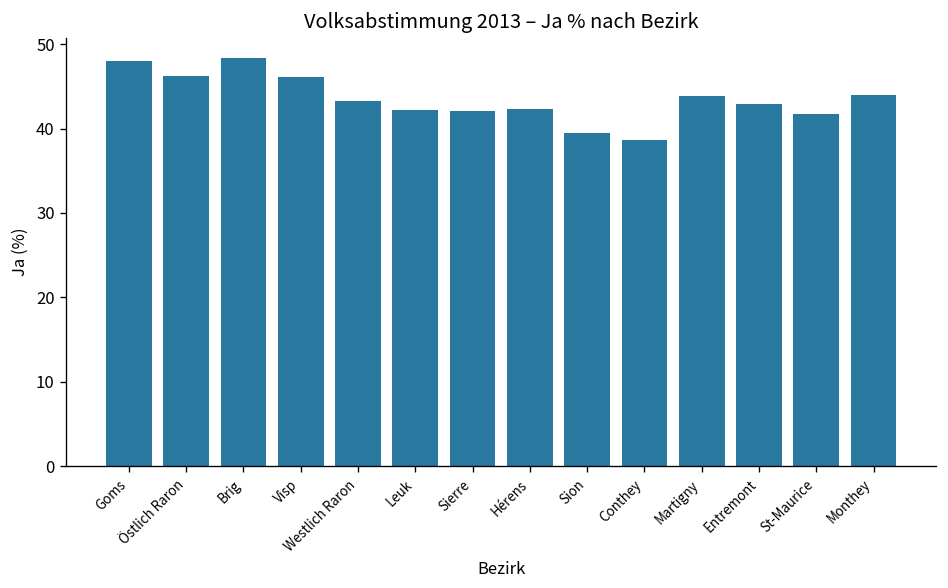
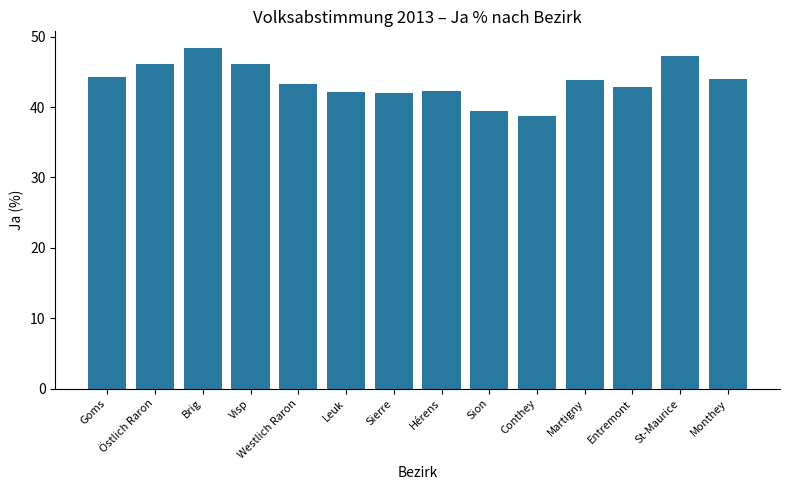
Goms: 48 -> 44
St-Maurice: 42 -> 47
